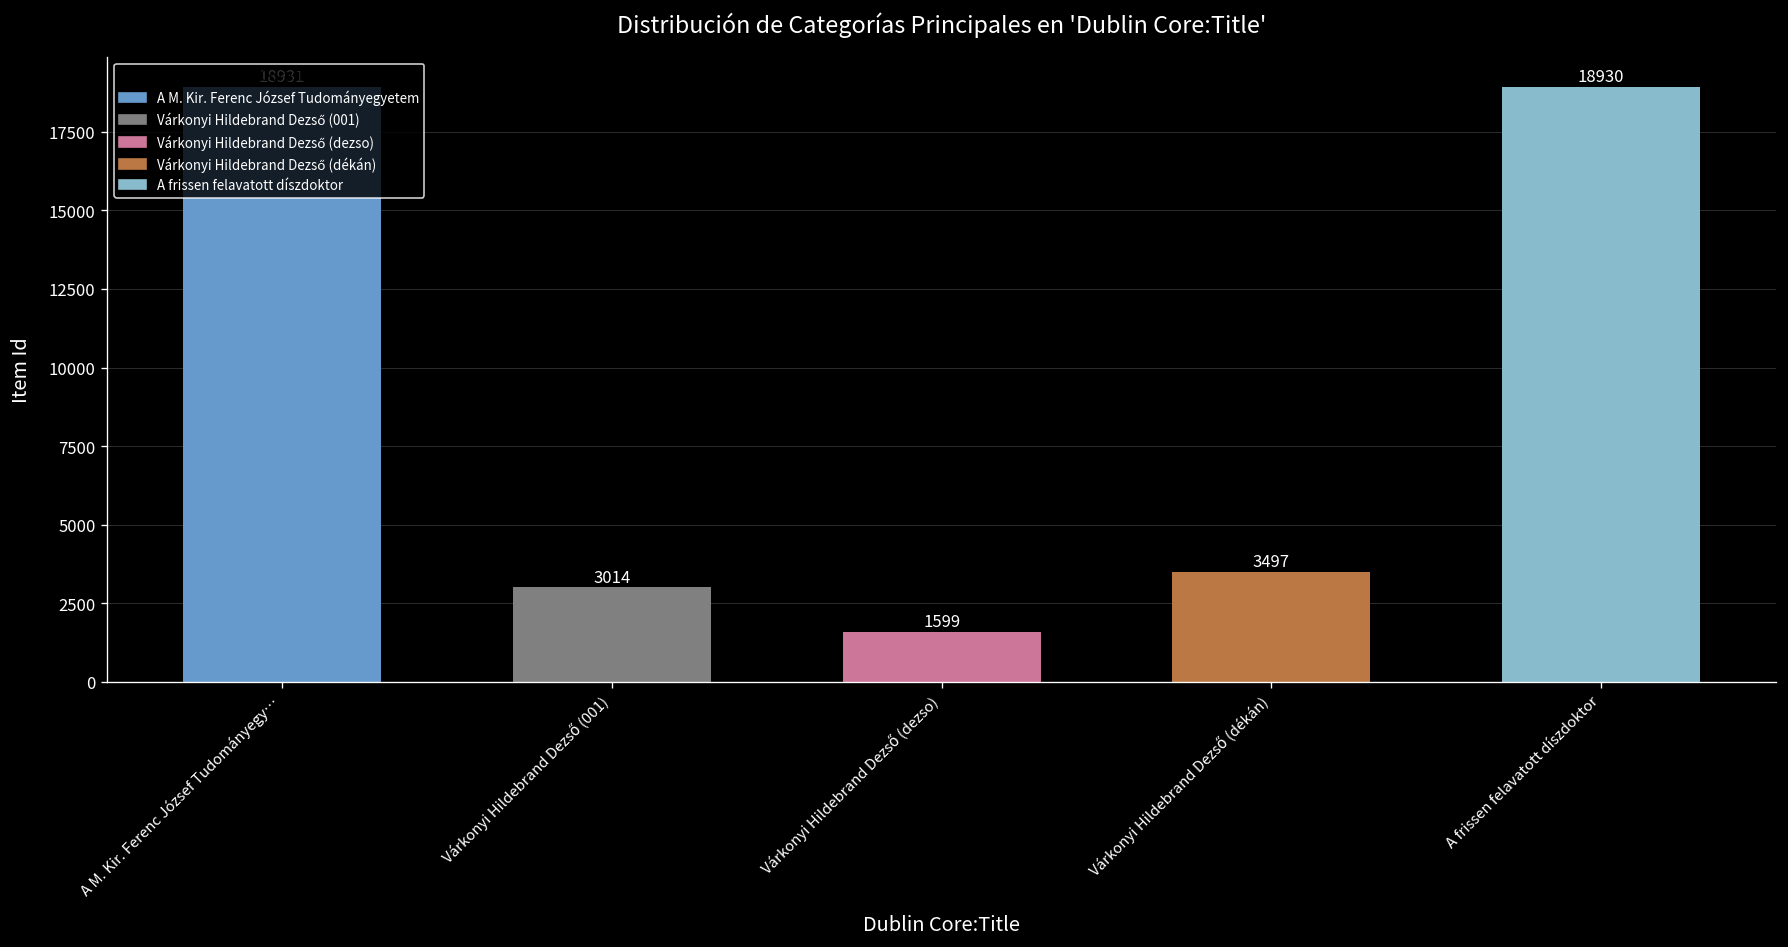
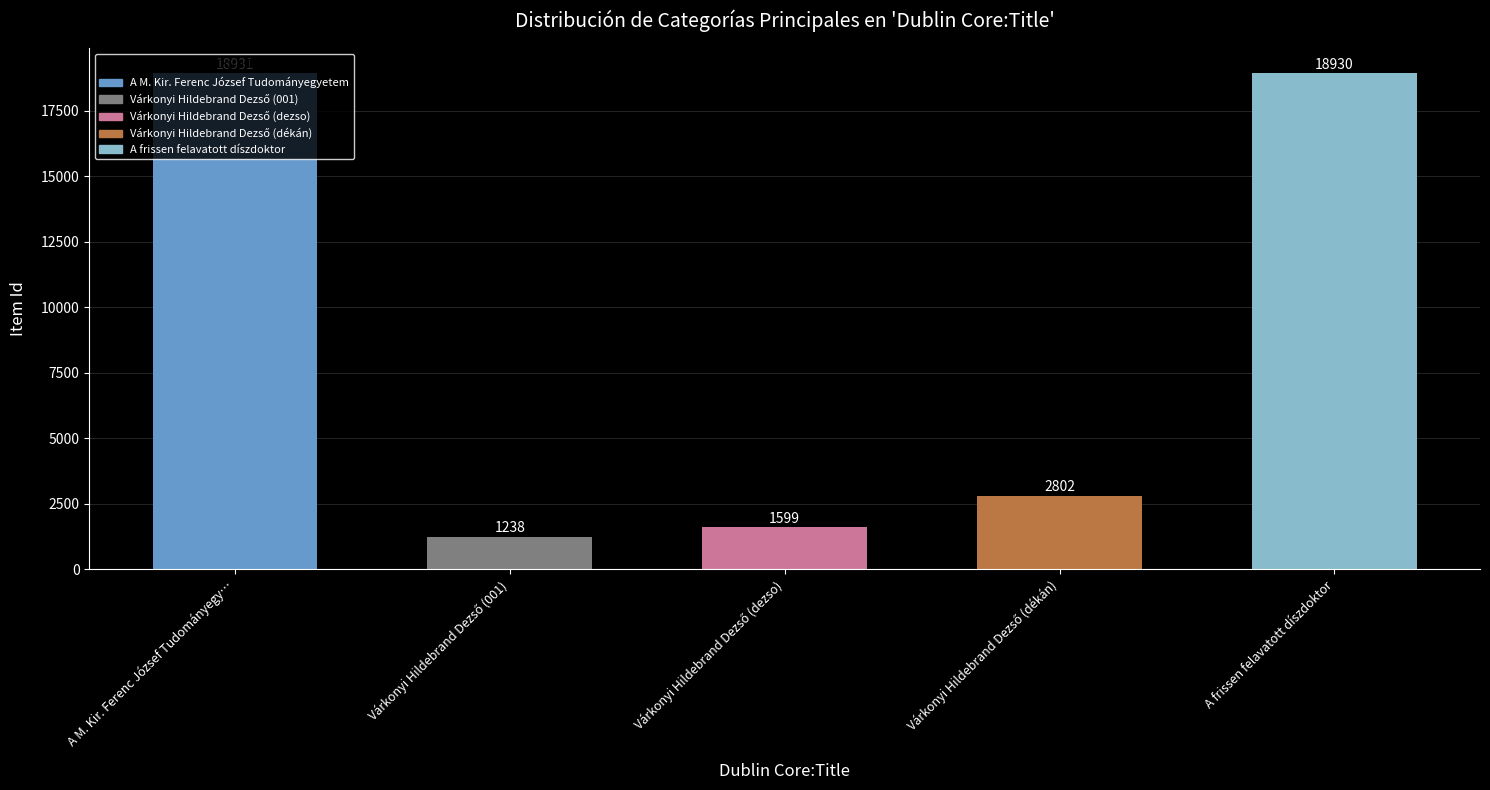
Várkonyi Hildebrand Dezső (001): 3014 -> 1238
Várkonyi Hildebrand Dezső (dékán): 3497 -> 2802
